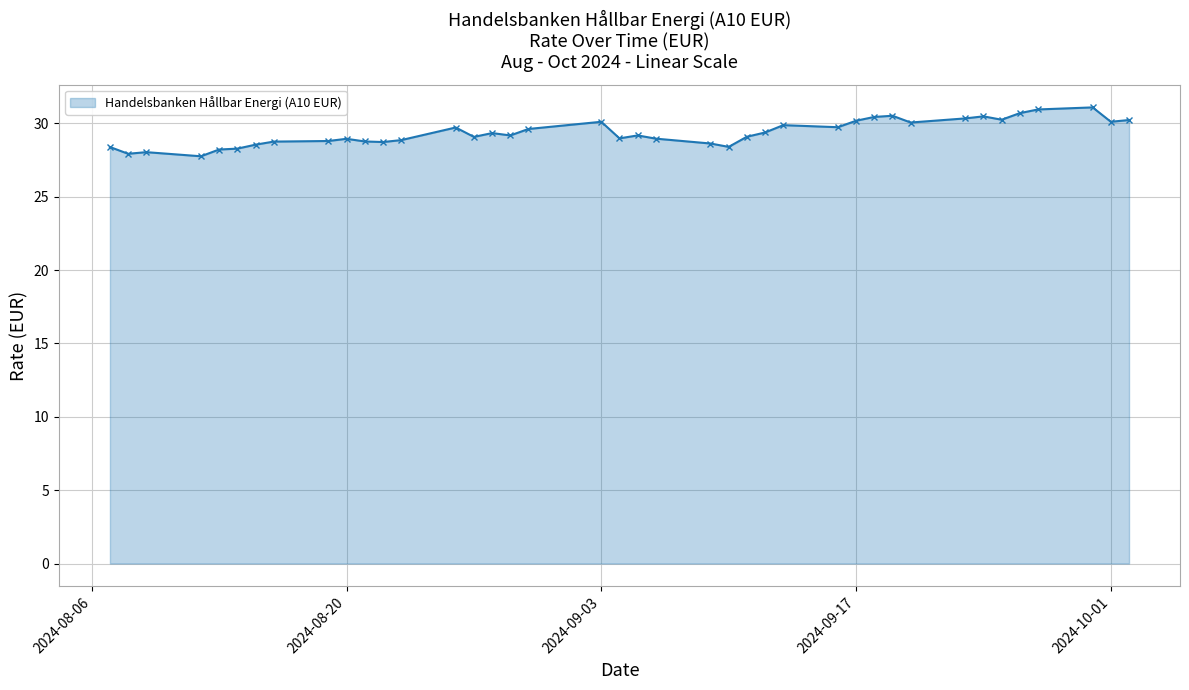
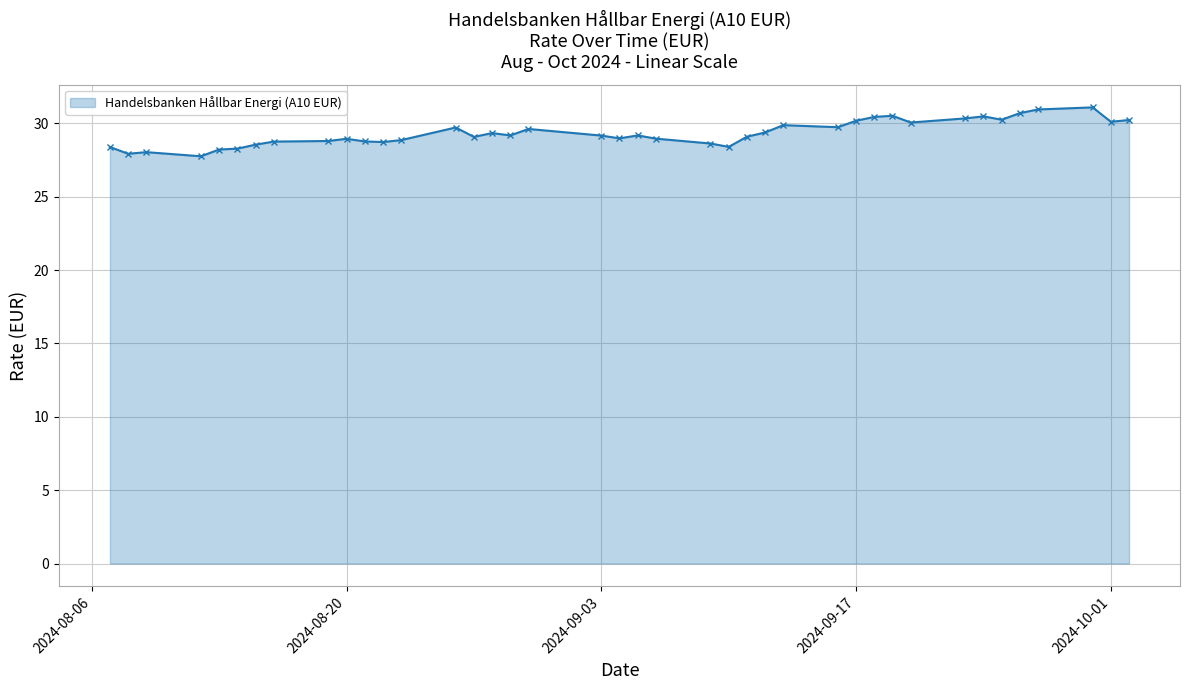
2024-09-03: 30.1 -> 29.2
